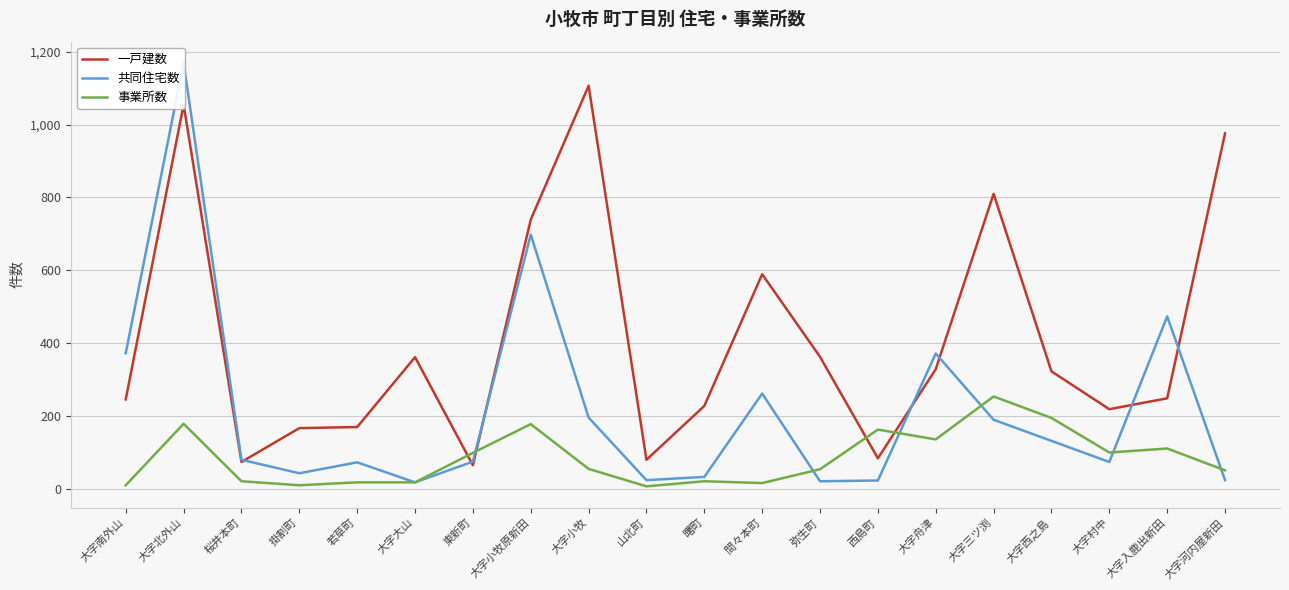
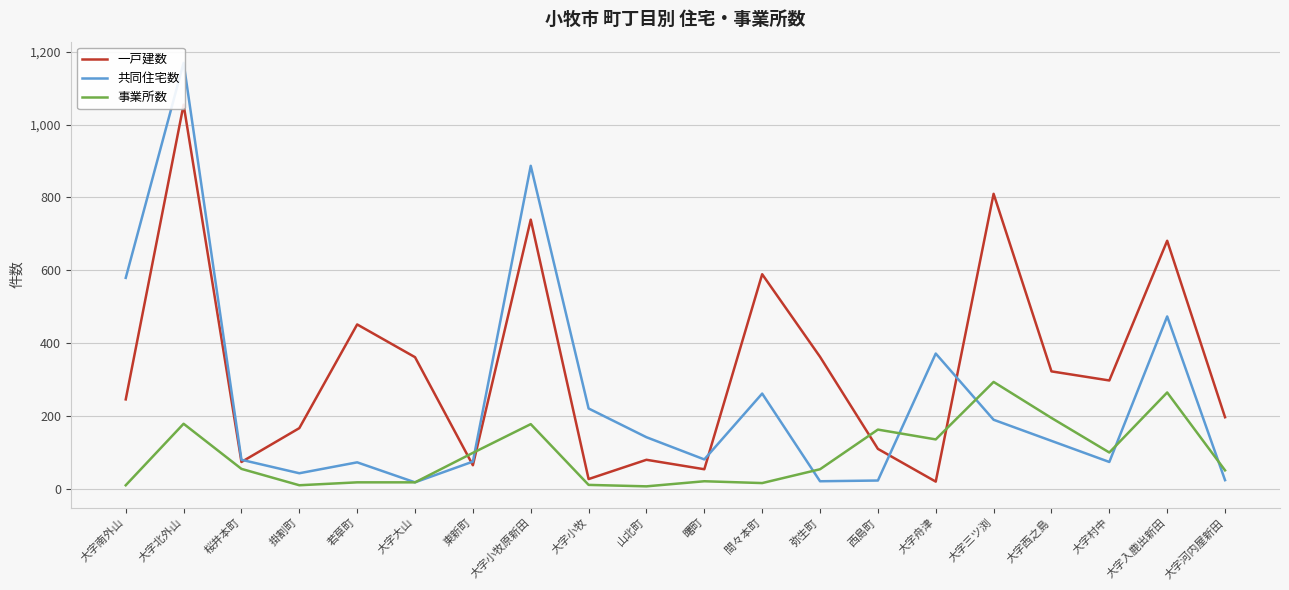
共同住宅数, 大字南外山: 370 -> 580
事業所数, 桜井本町: 20 -> 50
一戸建数, 若草町: 170 -> 450
共同住宅数, 大字小牧原新田: 700 -> 890
一戸建数, 大字小牧: 1,110 -> 30
共同住宅数, 大字小牧: 200 -> 220
事業所数, 大字小牧: 50 -> 10
共同住宅数, 山北町: 20 -> 140
一戸建数, 曙町: 230 -> 50
共同住宅数, 曙町: 30 -> 80
一戸建数, 西島町: 80 -> 110
一戸建数, 大字舟津: 330 -> 20
事業所数, 大字三ツ渕: 250 -> 290
一戸建数, 大字村中: 220 -> 300
一戸建数, 大字入鹿出新田: 250 -> 680
事業所数, 大字入鹿出新田: 110 -> 260
一戸建数, 大字河内屋新田: 980 -> 200
